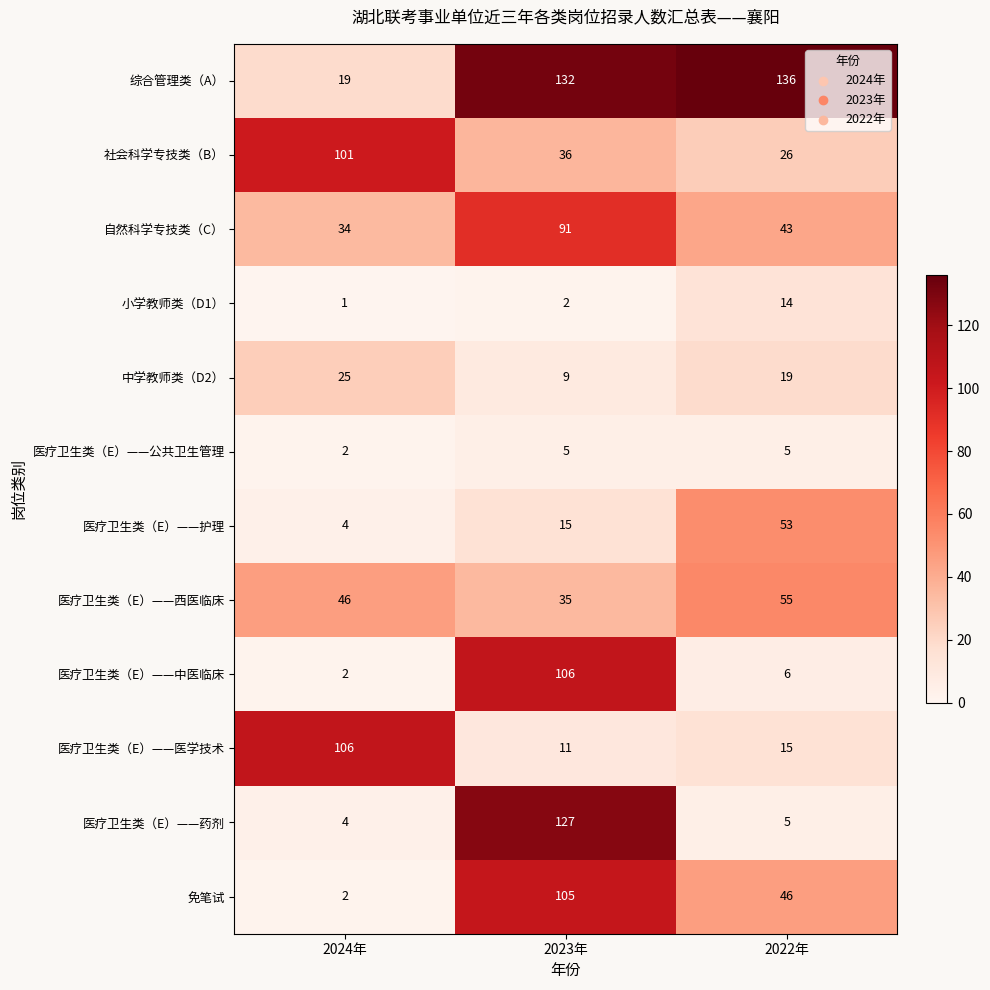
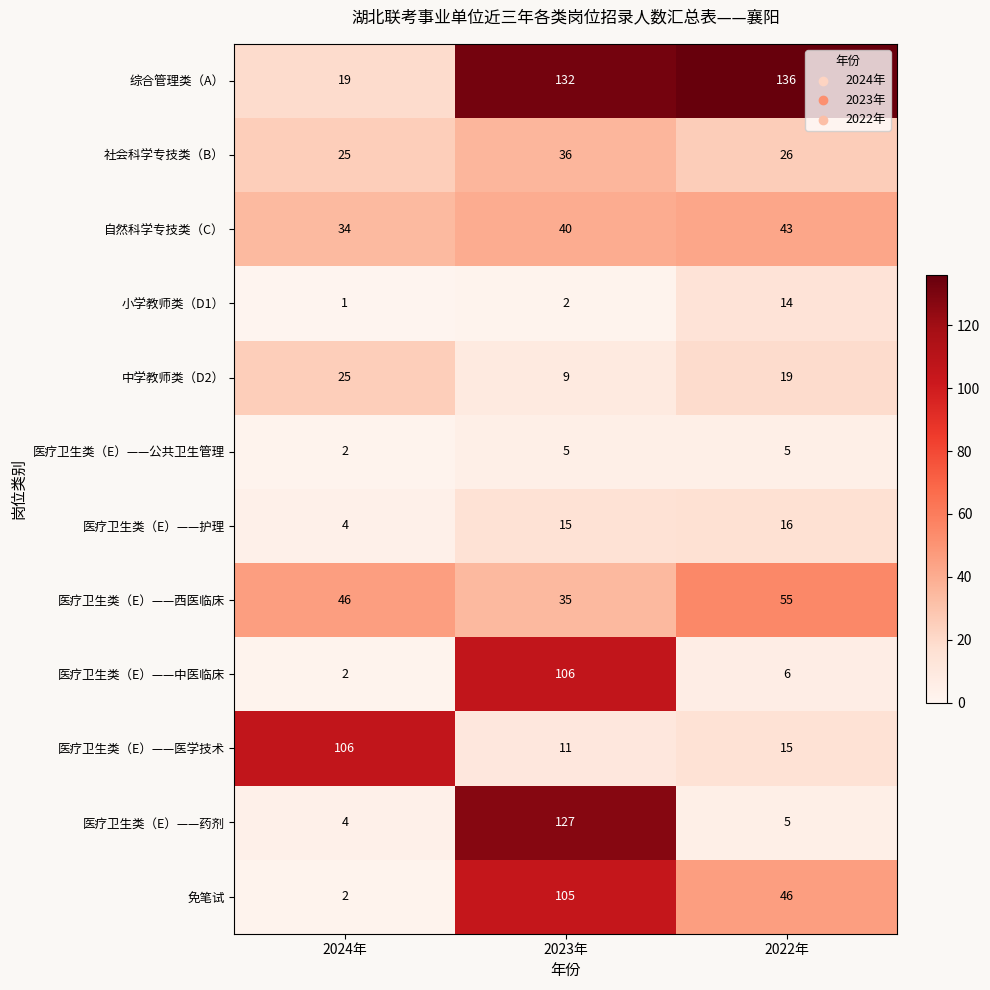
社会科学专技类（B）, 2024年: 101 -> 25
自然科学专技类（C）, 2023年: 91 -> 40
医疗卫生类（E）——护理, 2022年: 53 -> 16
